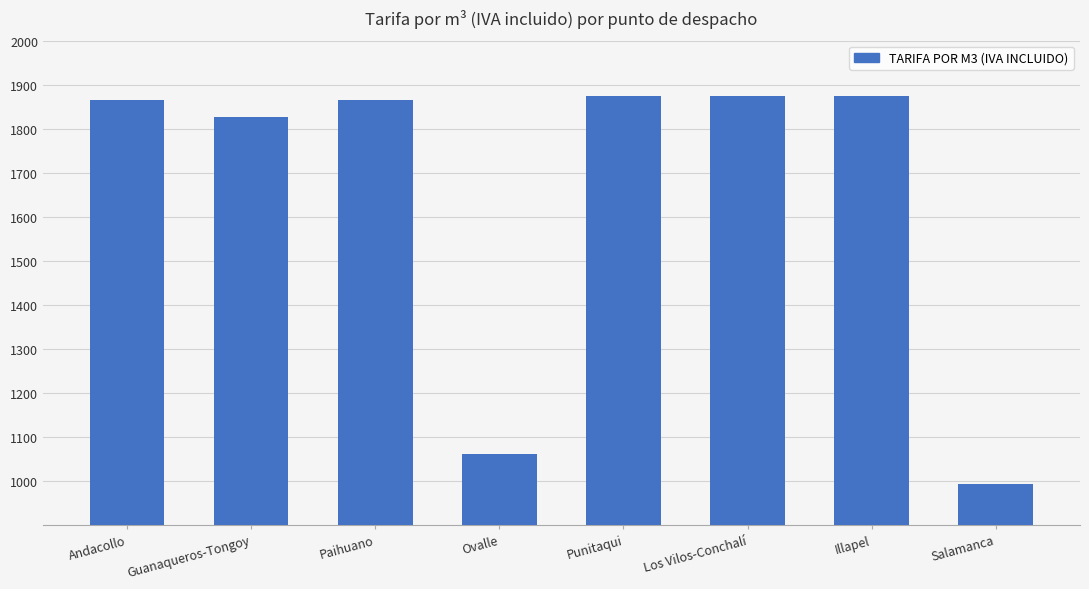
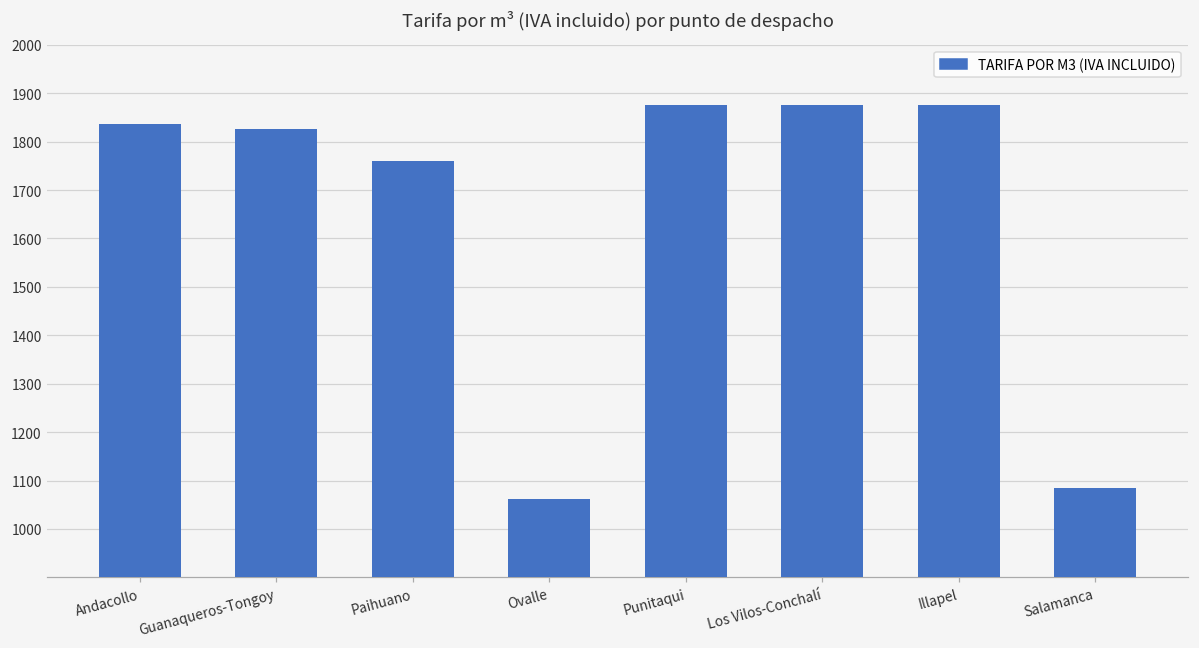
Andacollo: 1870 -> 1840
Paihuano: 1870 -> 1760
Salamanca: 990 -> 1080
